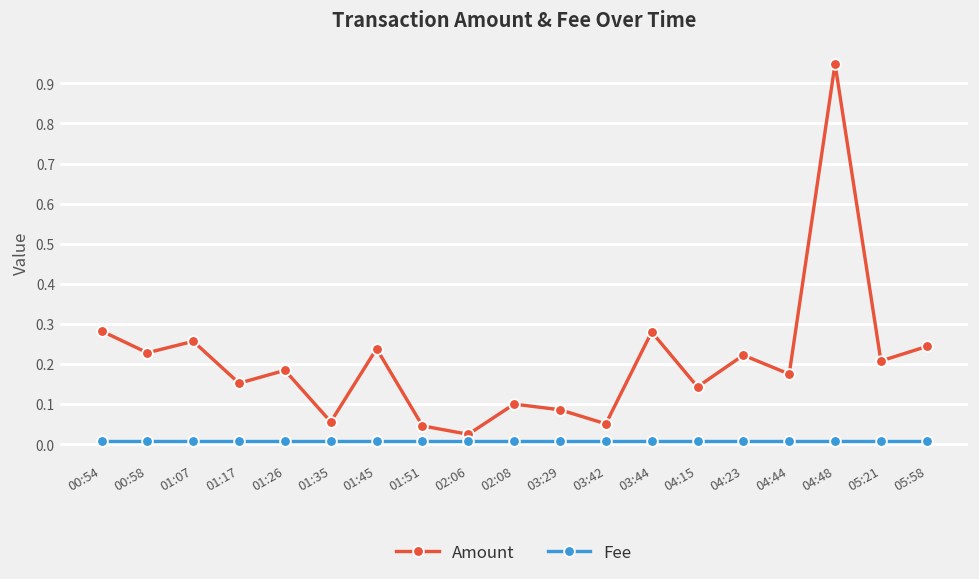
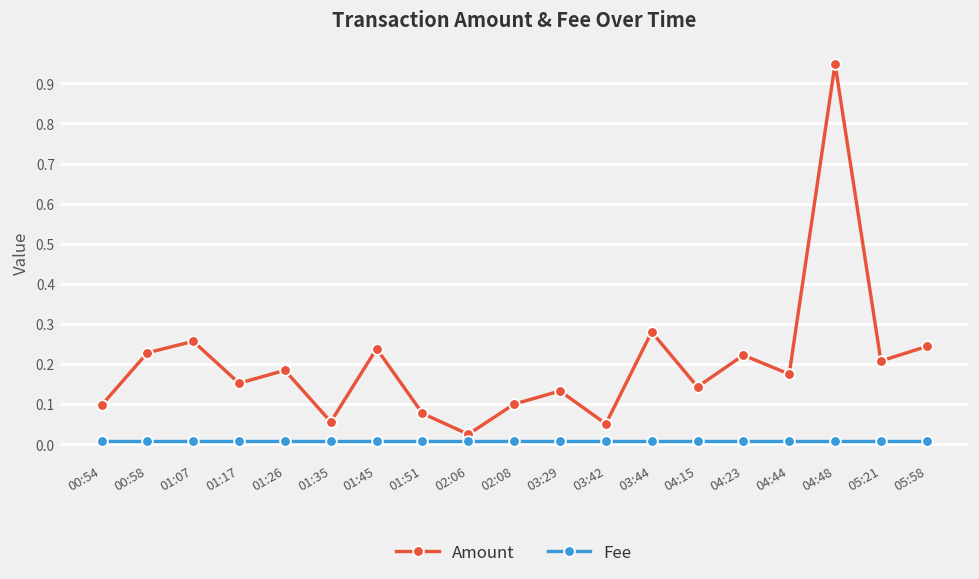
Amount, 00:54: 0.28 -> 0.10
Amount, 01:51: 0.05 -> 0.08
Amount, 03:29: 0.09 -> 0.13
